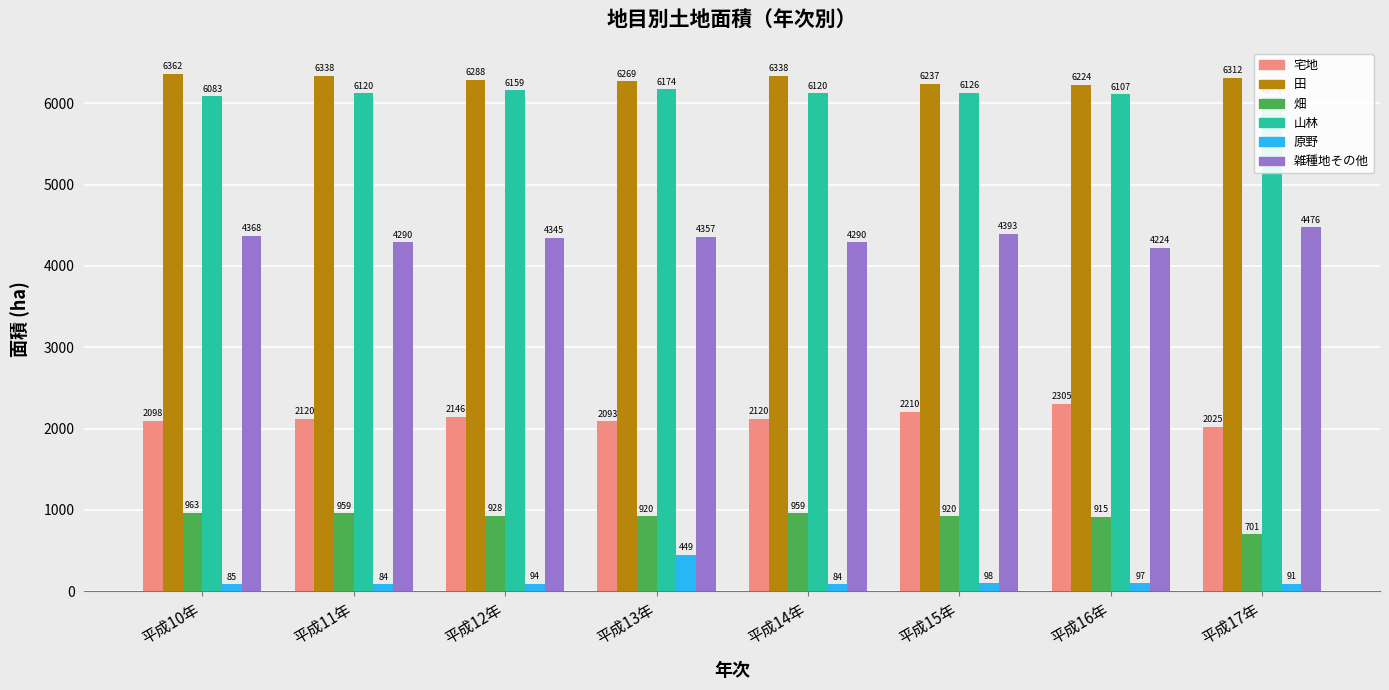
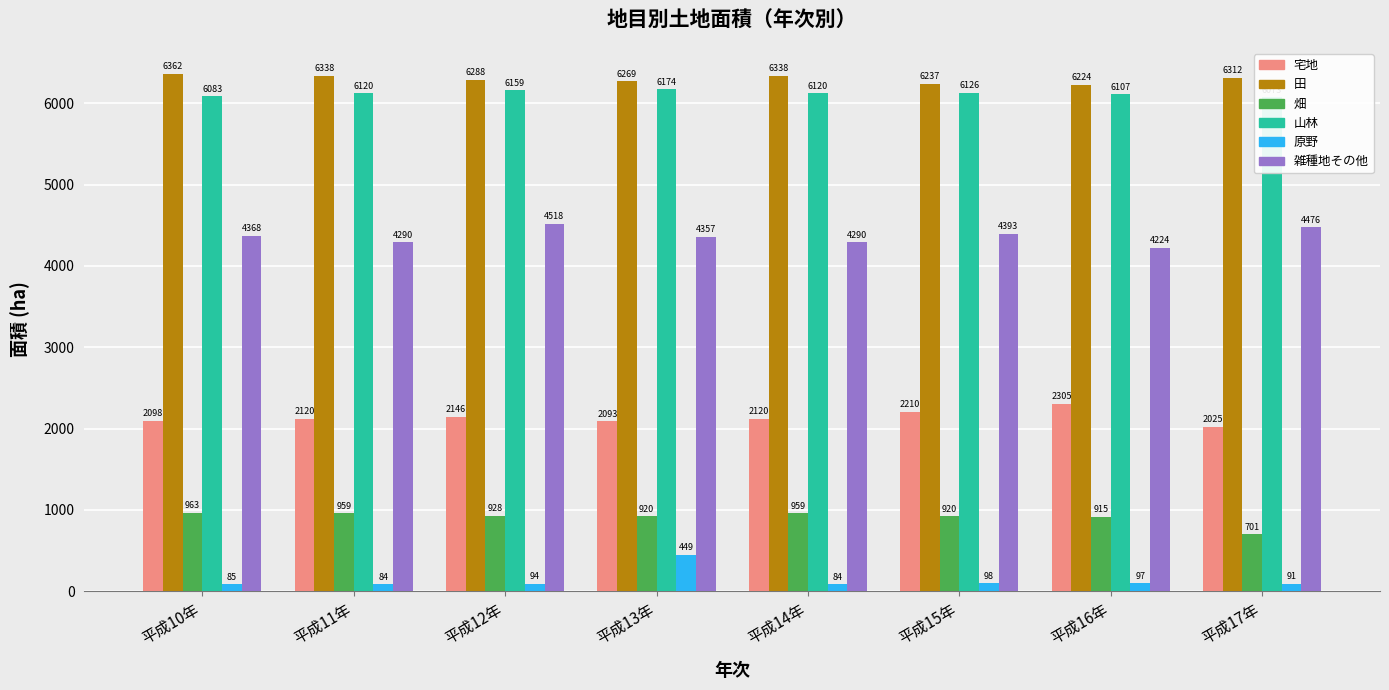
雑種地その他, 平成12年: 4345 -> 4518
